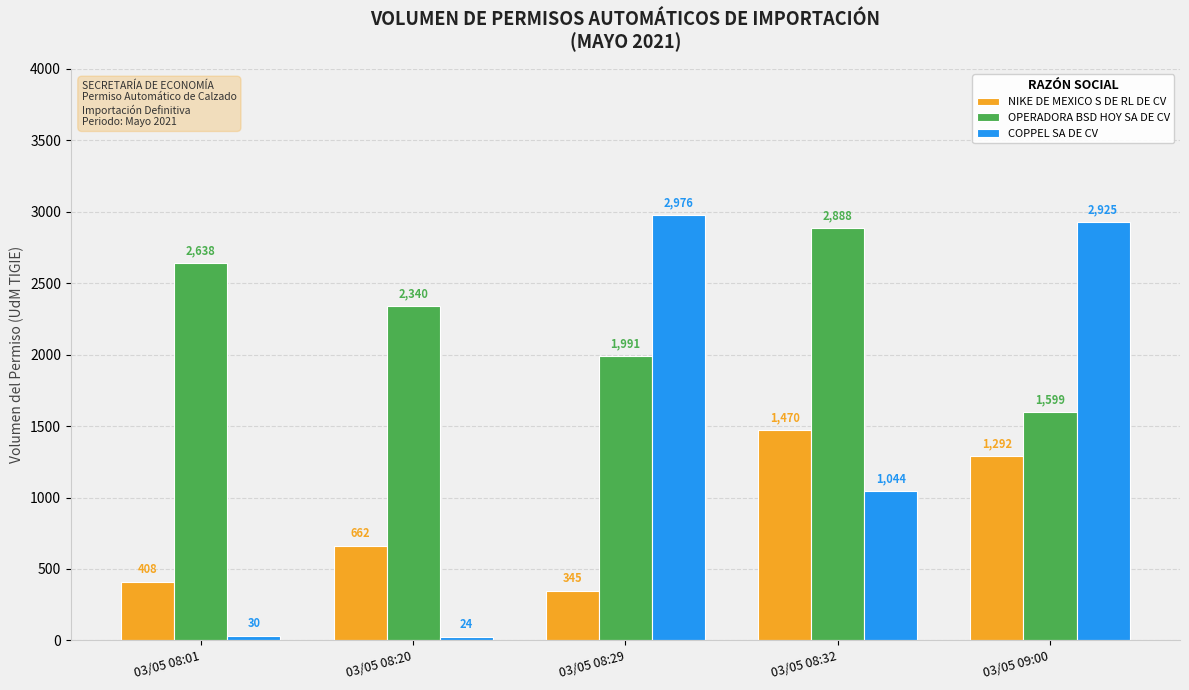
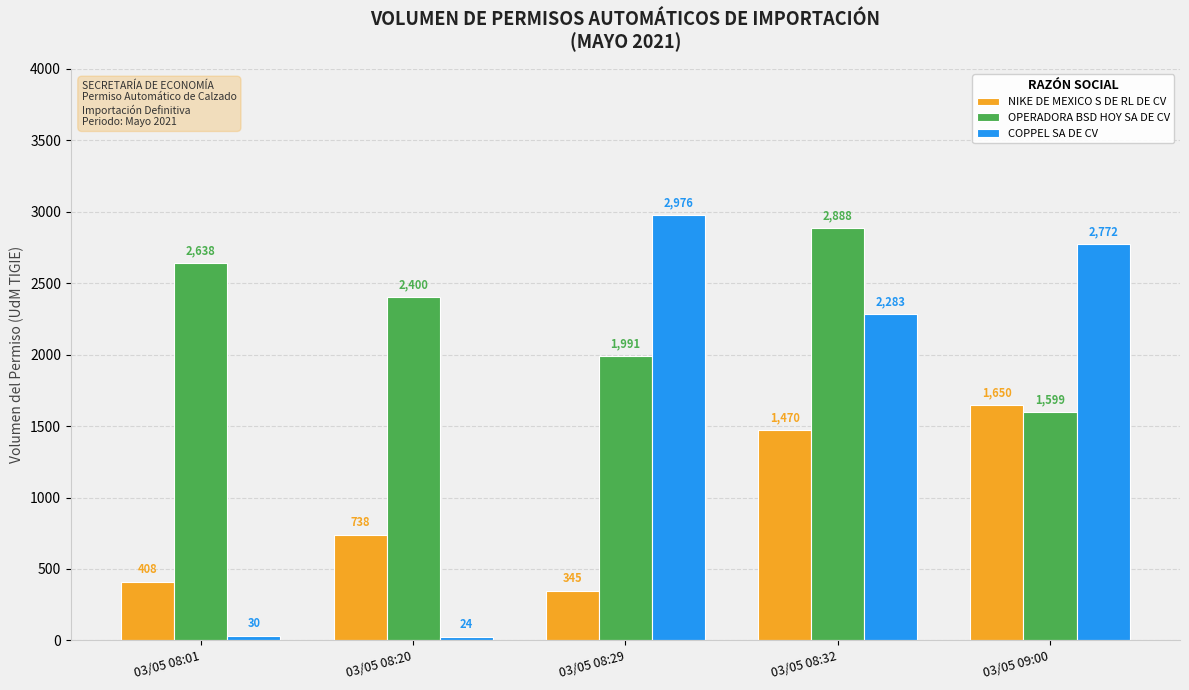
NIKE DE MEXICO S DE RL DE CV, 03/05 08:20: 662 -> 738
OPERADORA BSD HOY SA DE CV, 03/05 08:20: 2,340 -> 2,400
COPPEL SA DE CV, 03/05 08:32: 1,044 -> 2,283
NIKE DE MEXICO S DE RL DE CV, 03/05 09:00: 1,292 -> 1,650
COPPEL SA DE CV, 03/05 09:00: 2,925 -> 2,772
